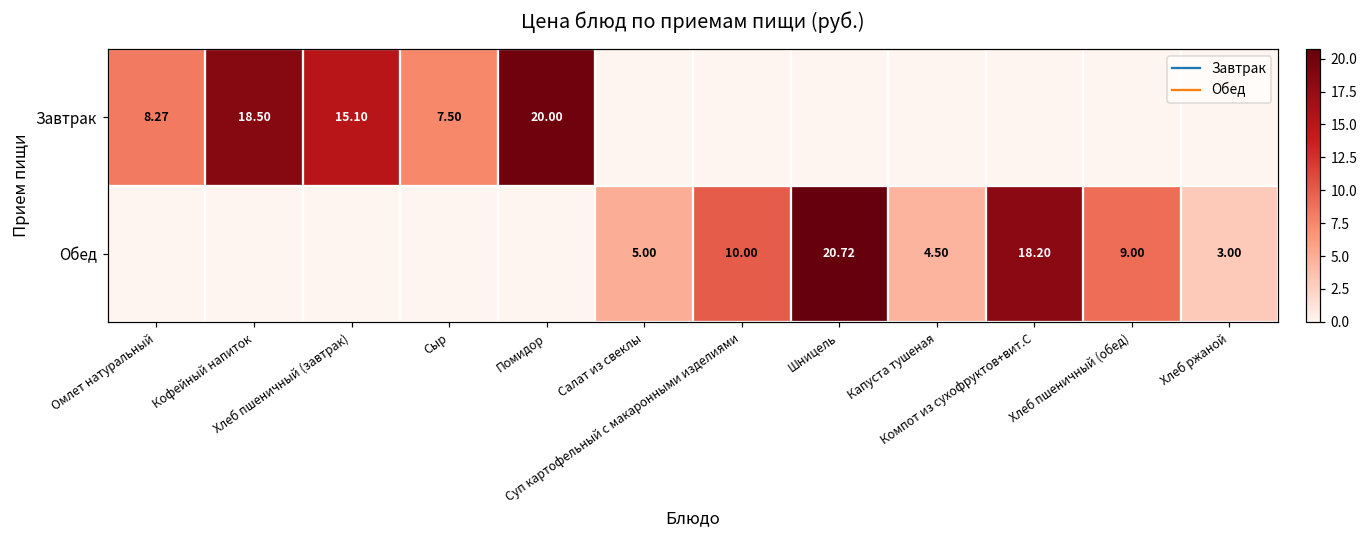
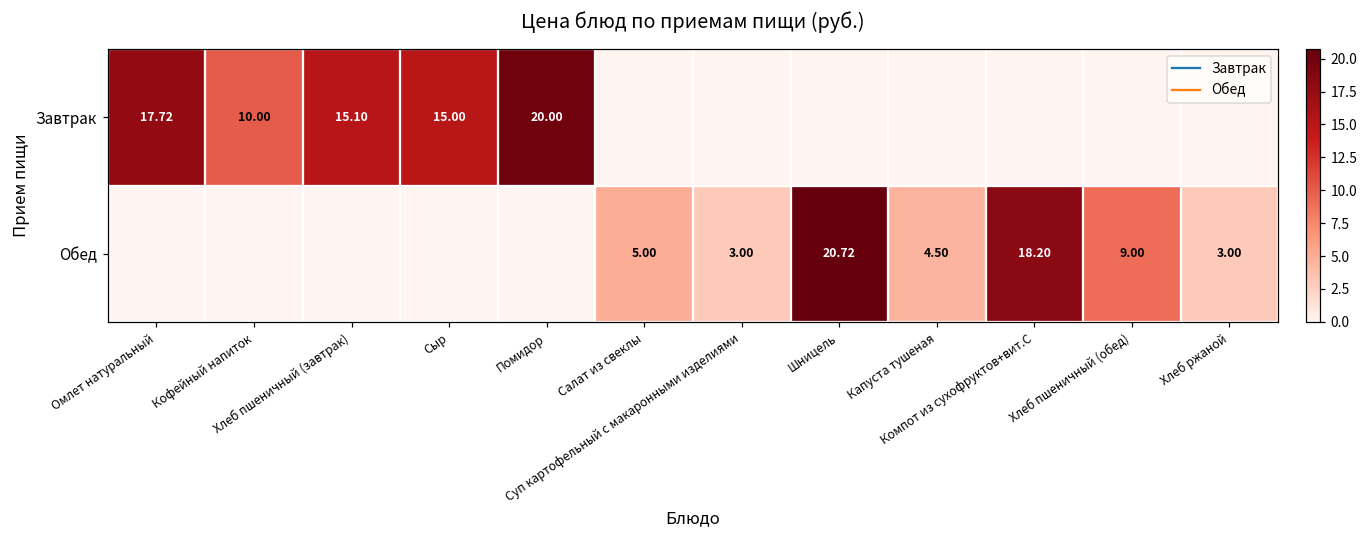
Завтрак, Омлет натуральный: 8.27 -> 17.72
Завтрак, Кофейный напиток: 18.50 -> 10.00
Завтрак, Сыр: 7.50 -> 15.00
Обед, Суп картофельный с макаронными изделиями: 10.00 -> 3.00
